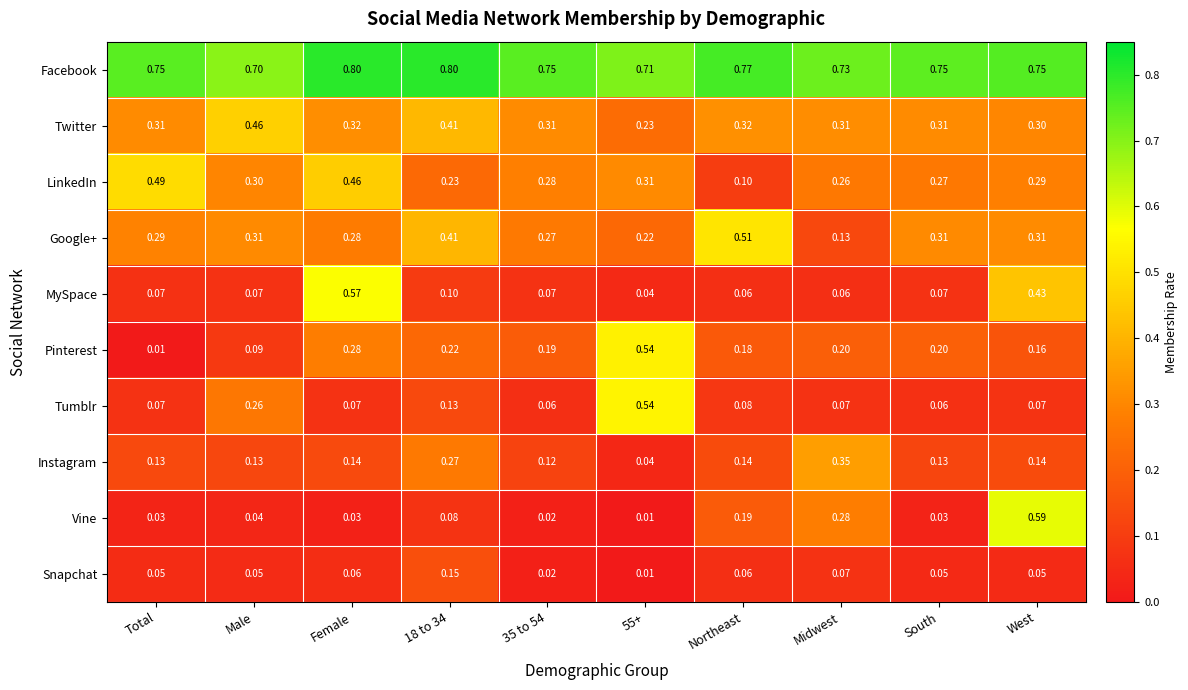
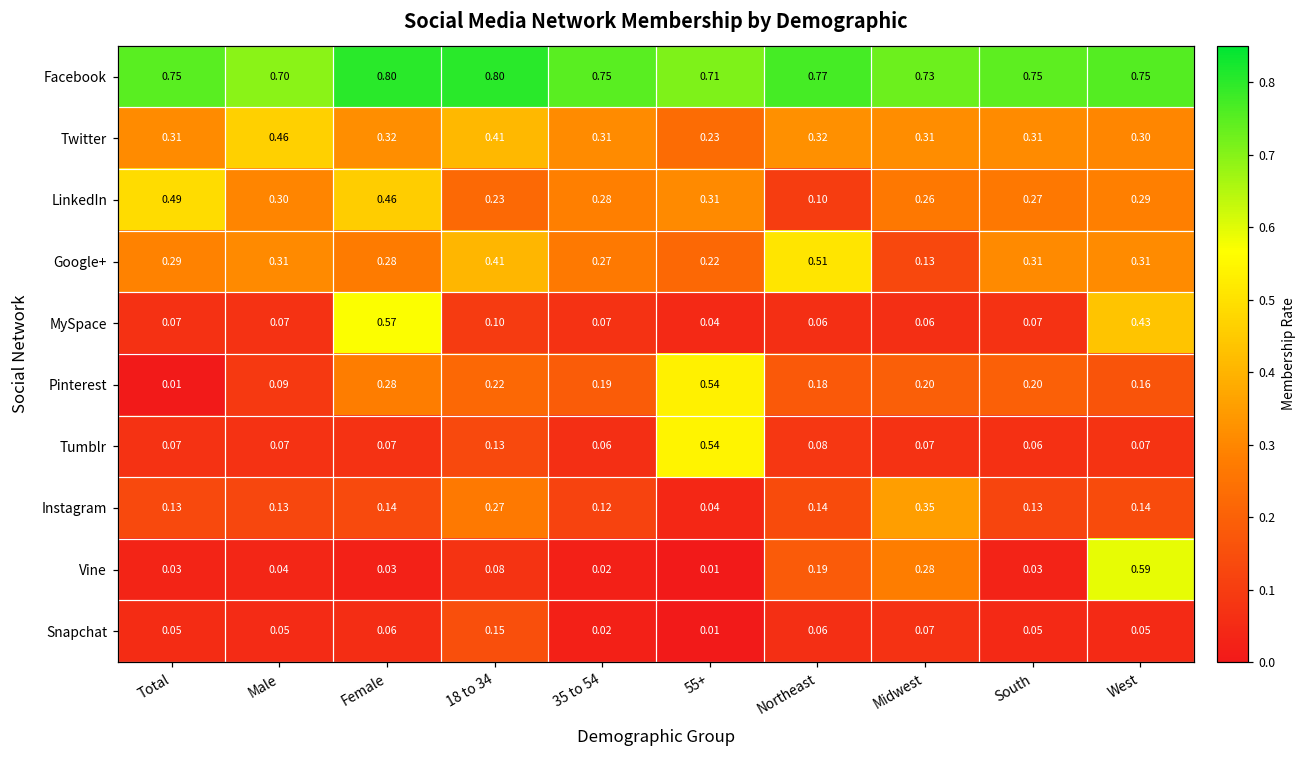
Tumblr, Male: 0.26 -> 0.07
